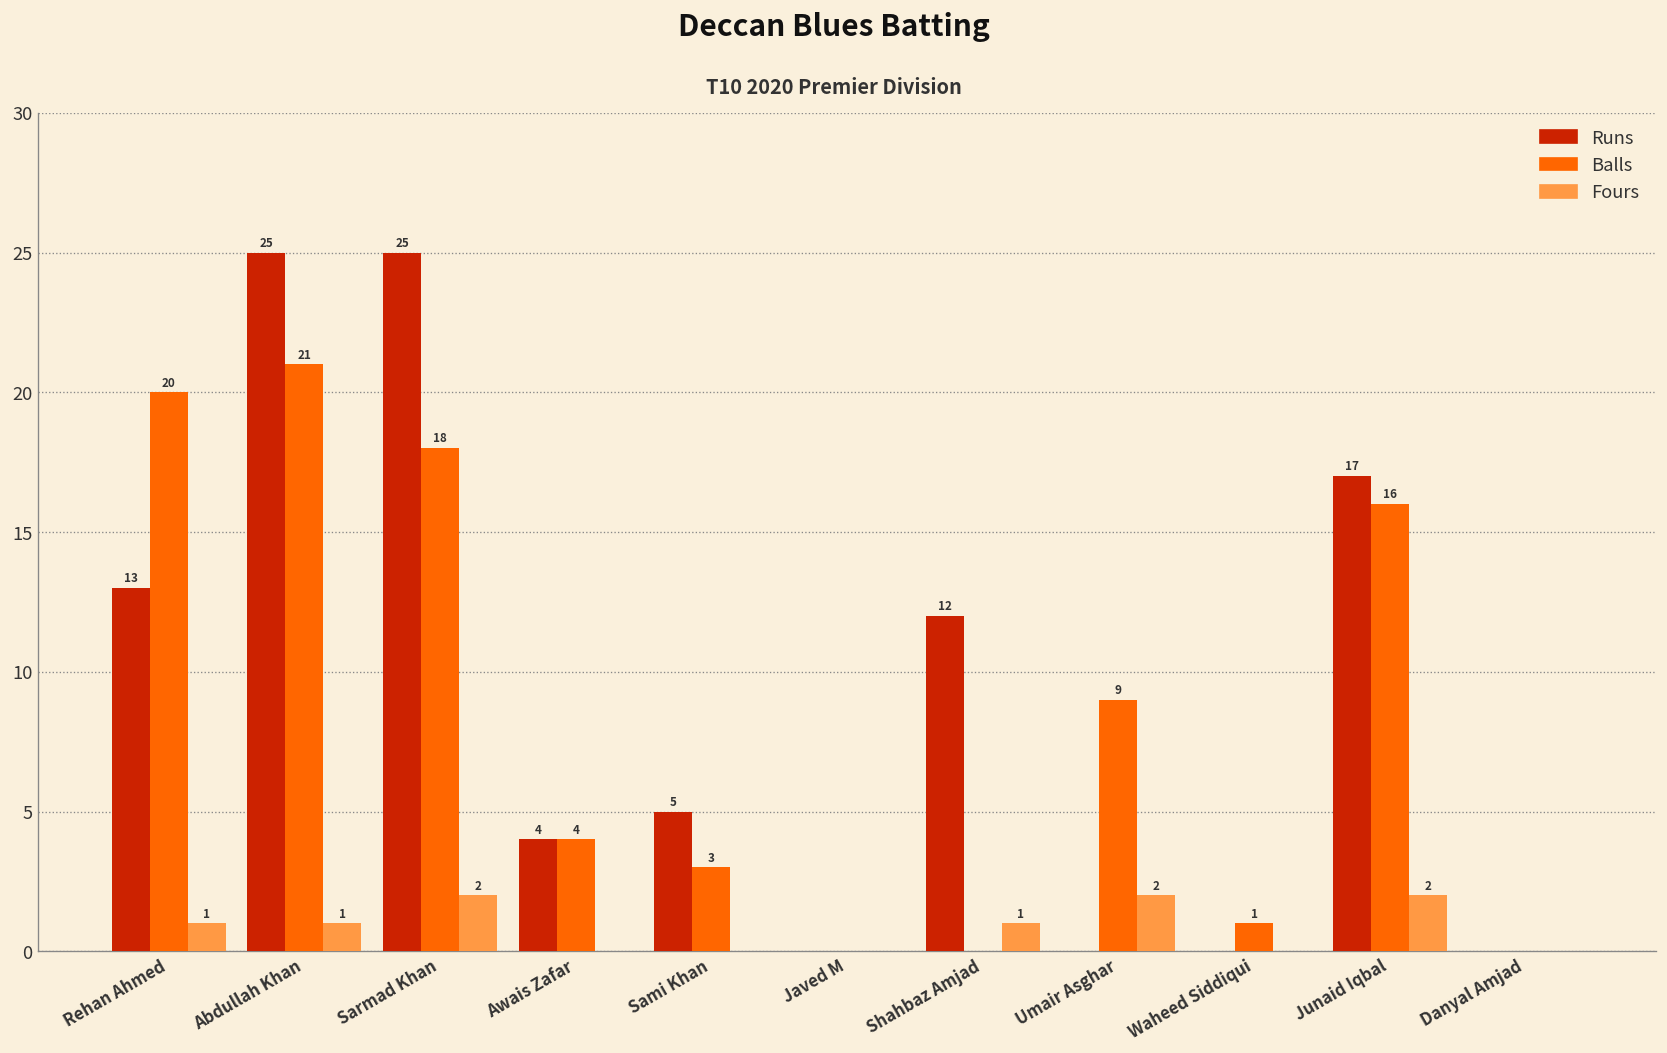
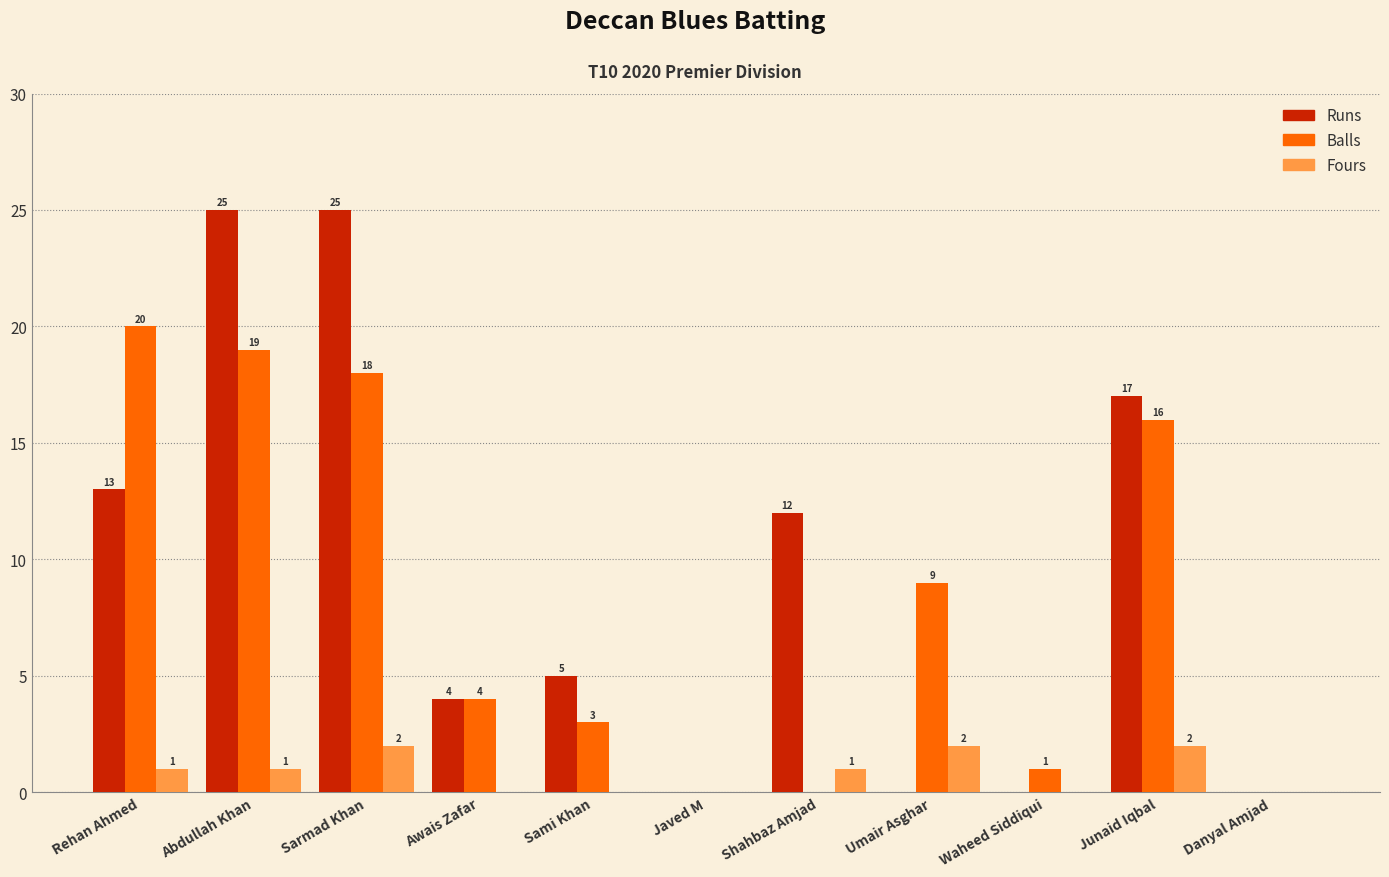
Balls, Abdullah Khan: 21 -> 19
